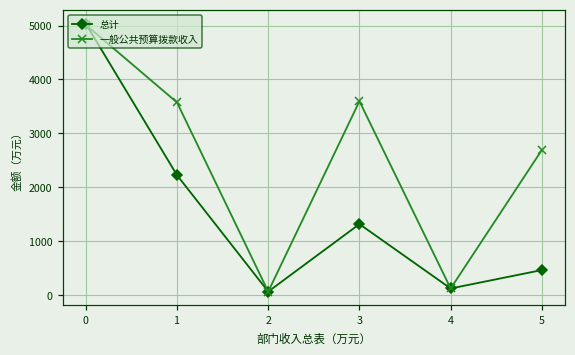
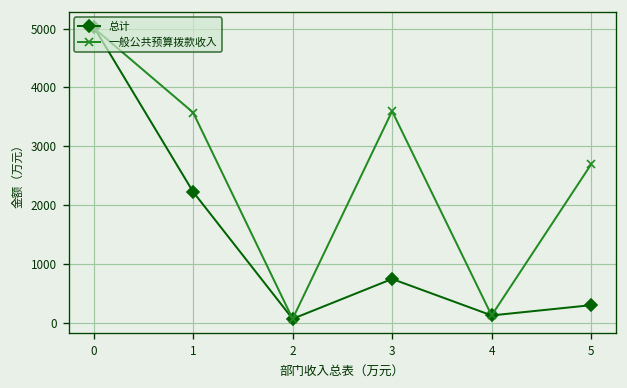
总计, 3: 1300 -> 700
总计, 5: 500 -> 300
